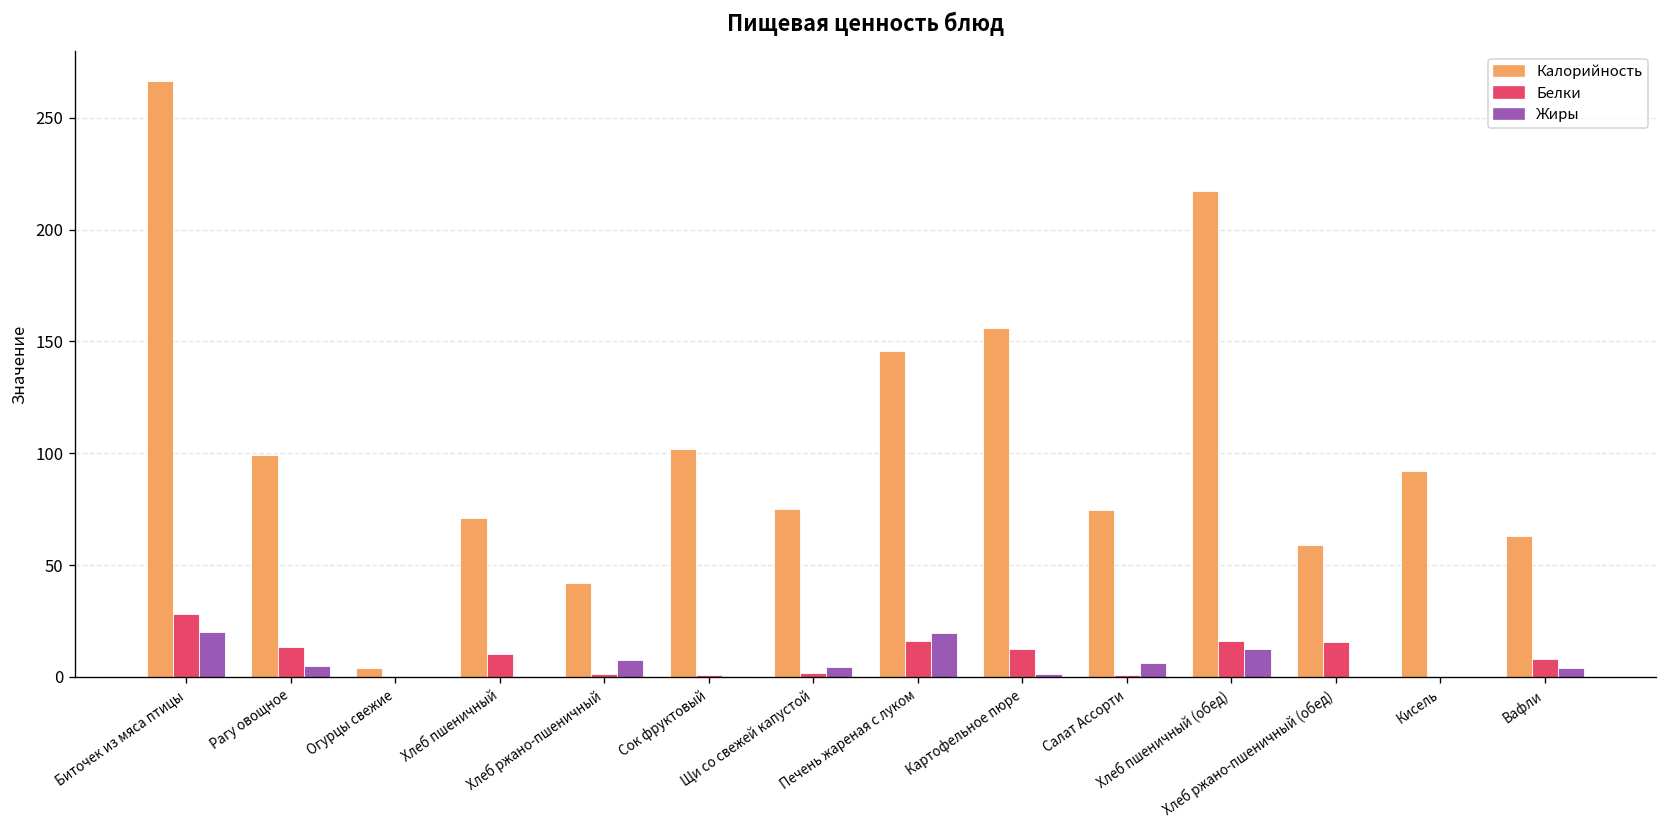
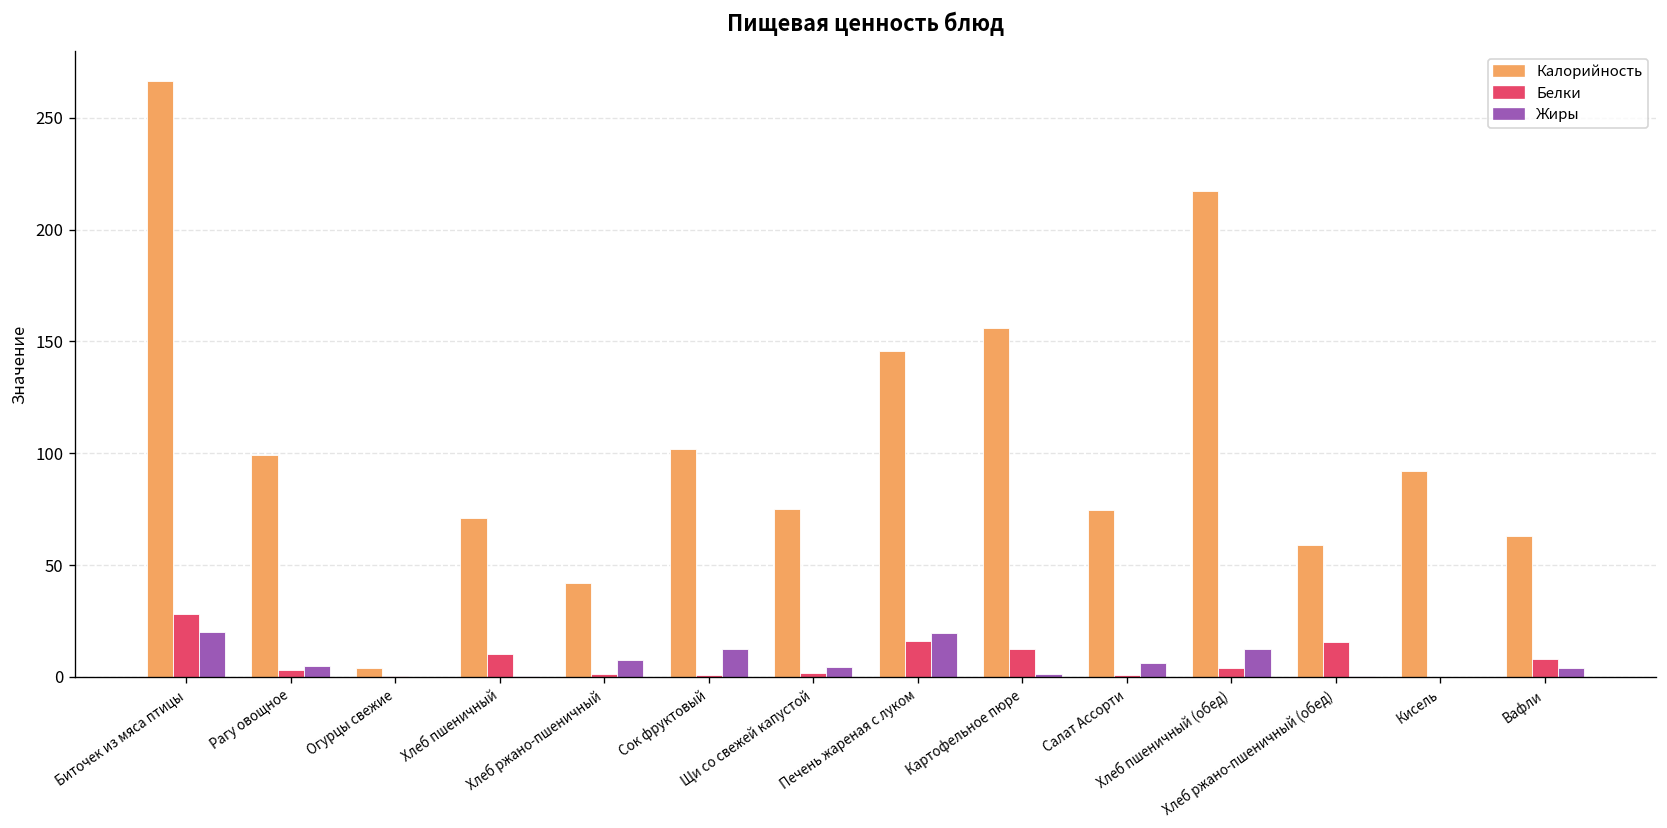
Белки, Рагу овощное: 13 -> 3
Жиры, Сок фруктовый: 0 -> 13
Белки, Хлеб пшеничный (обед): 16 -> 4
